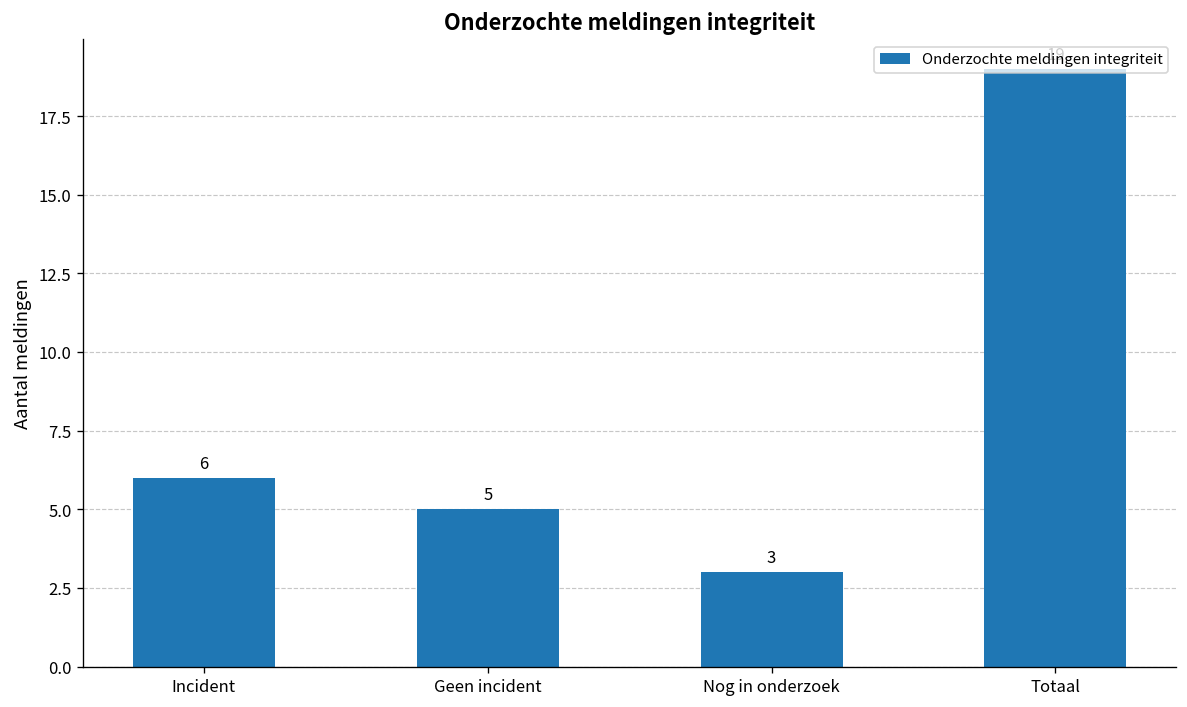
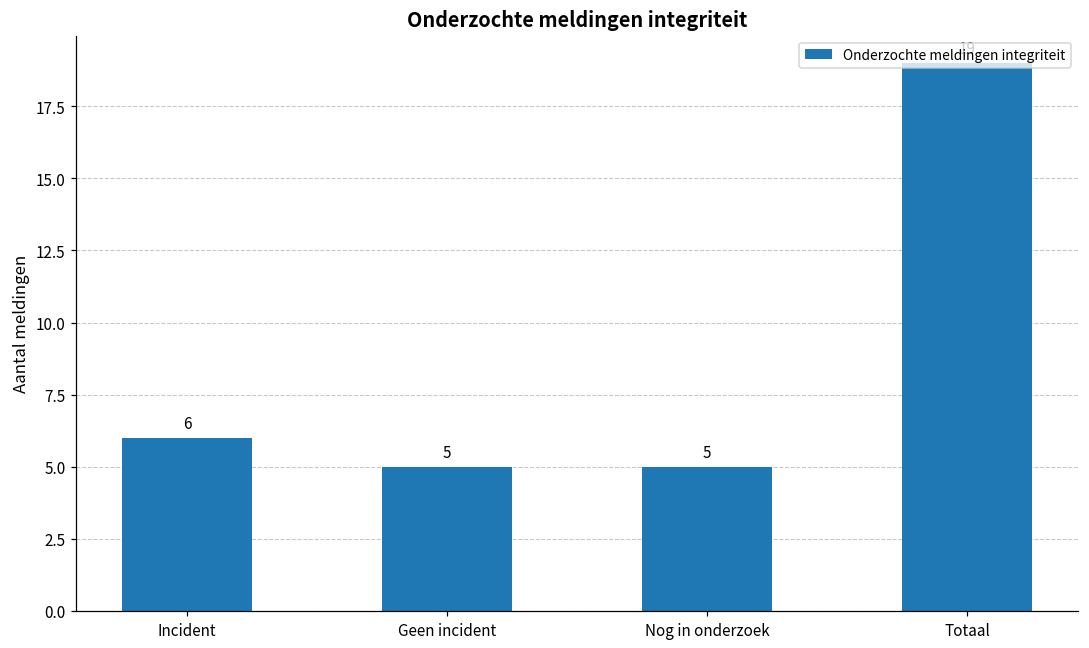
Nog in onderzoek: 3 -> 5
